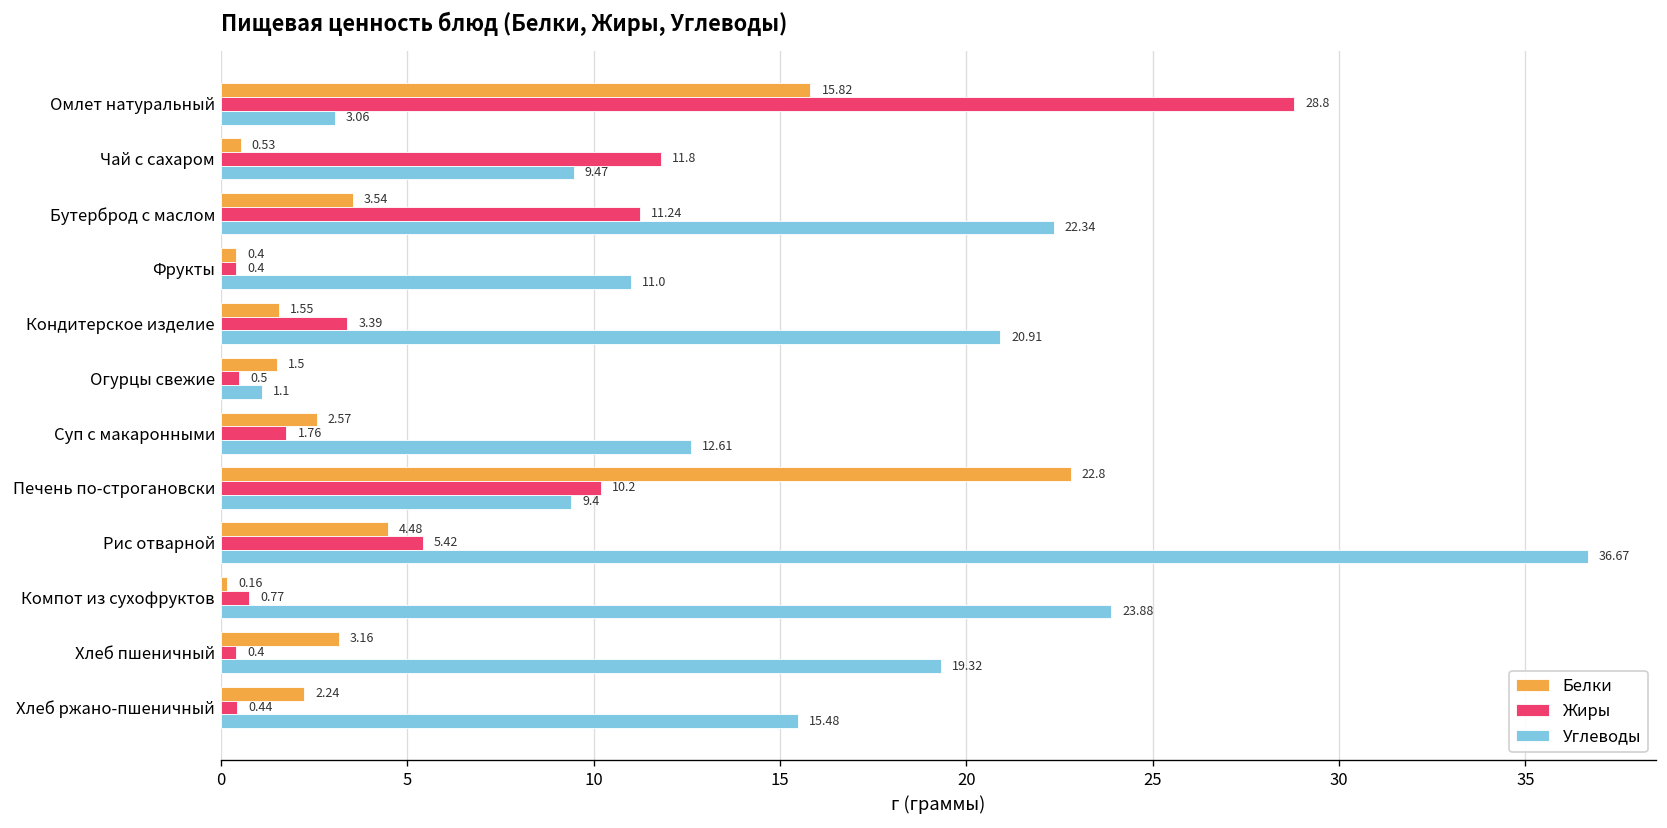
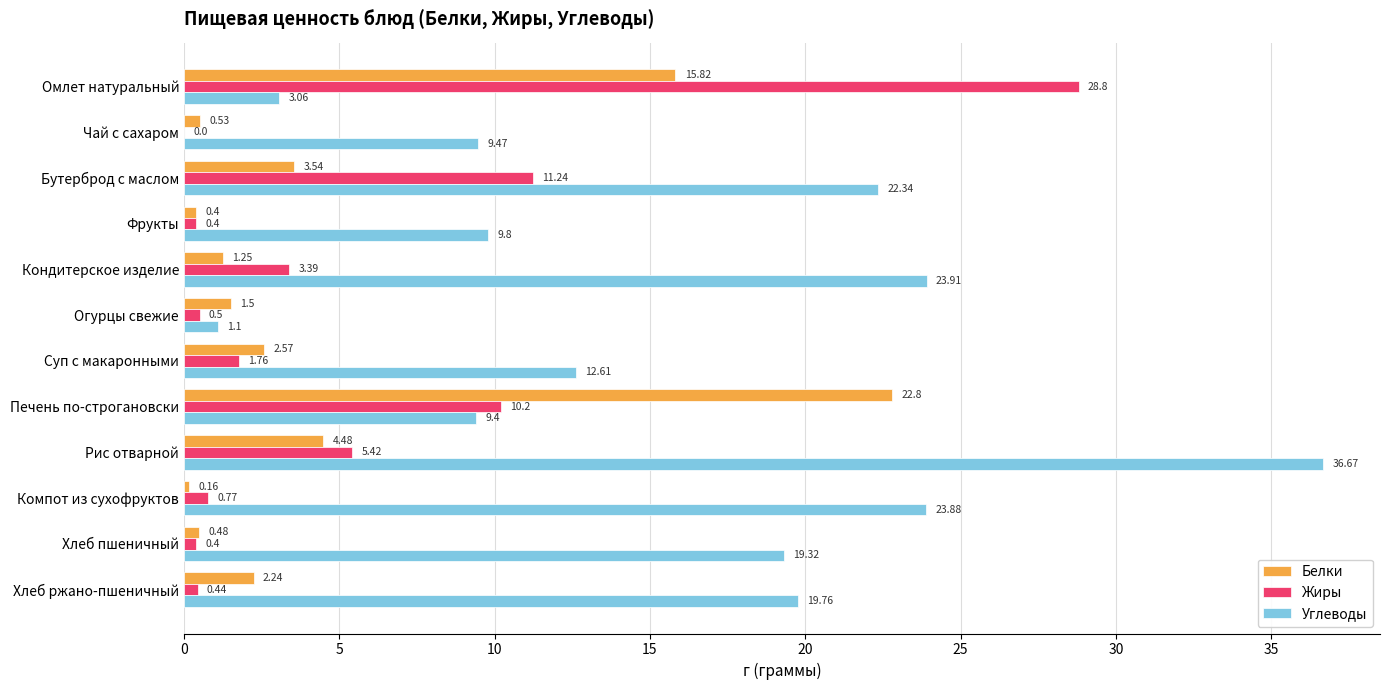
Жиры, Чай с сахаром: 11.8 -> 0.0
Углеводы, Фрукты: 11.0 -> 9.8
Белки, Кондитерское изделие: 1.55 -> 1.25
Углеводы, Кондитерское изделие: 20.91 -> 23.91
Белки, Хлеб пшеничный: 3.16 -> 0.48
Углеводы, Хлеб ржано-пшеничный: 15.48 -> 19.76
